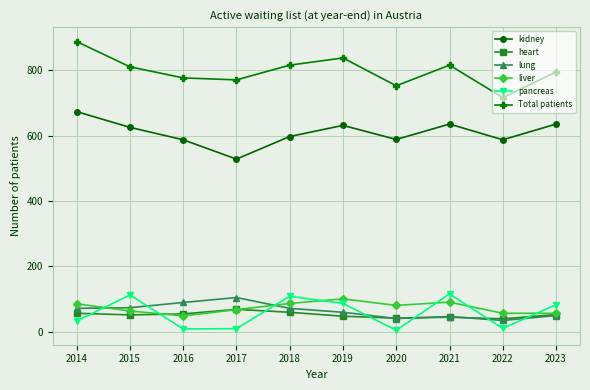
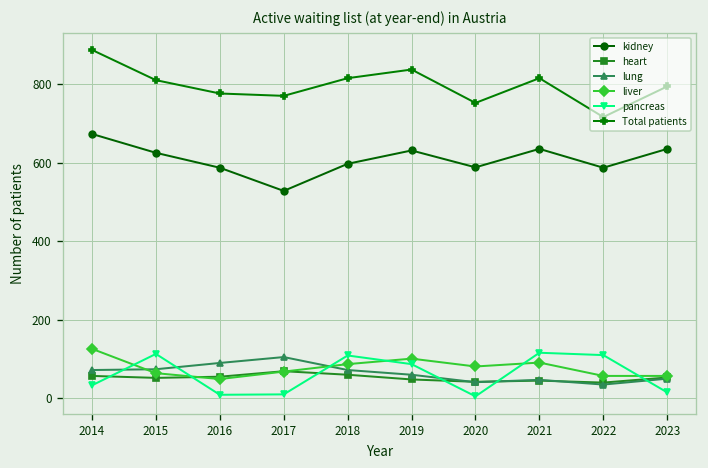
liver, 2014: 90 -> 130
pancreas, 2022: 10 -> 110
pancreas, 2023: 80 -> 20
